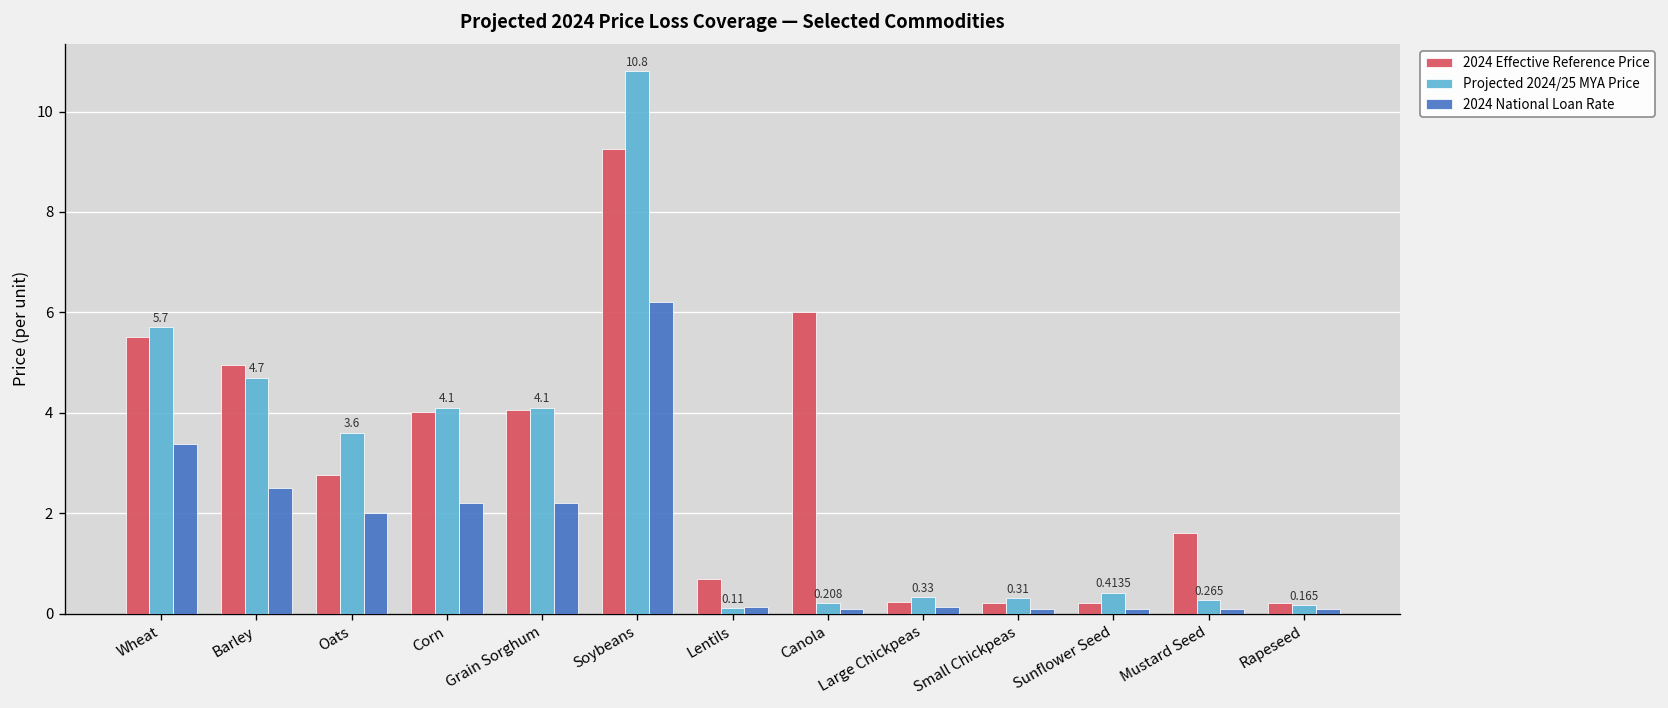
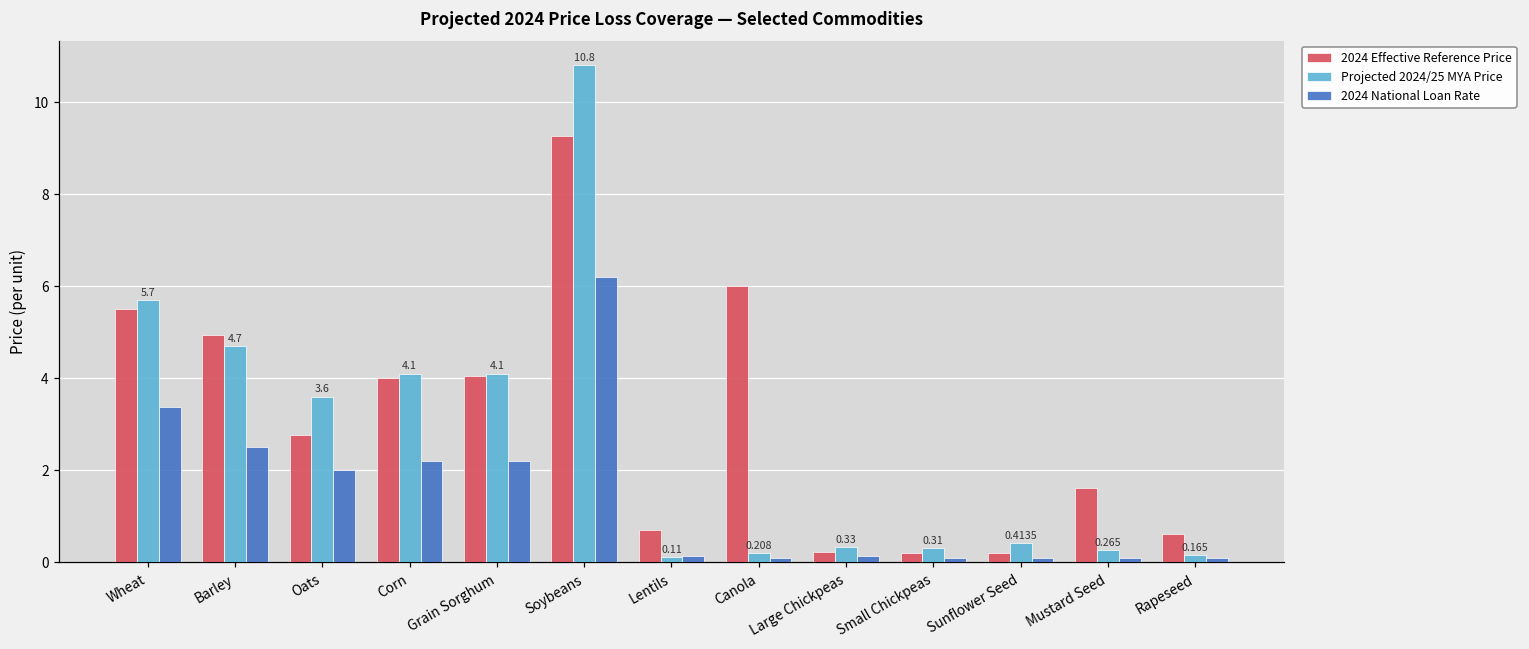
2024 Effective Reference Price, Rapeseed: 0.2 -> 0.6
